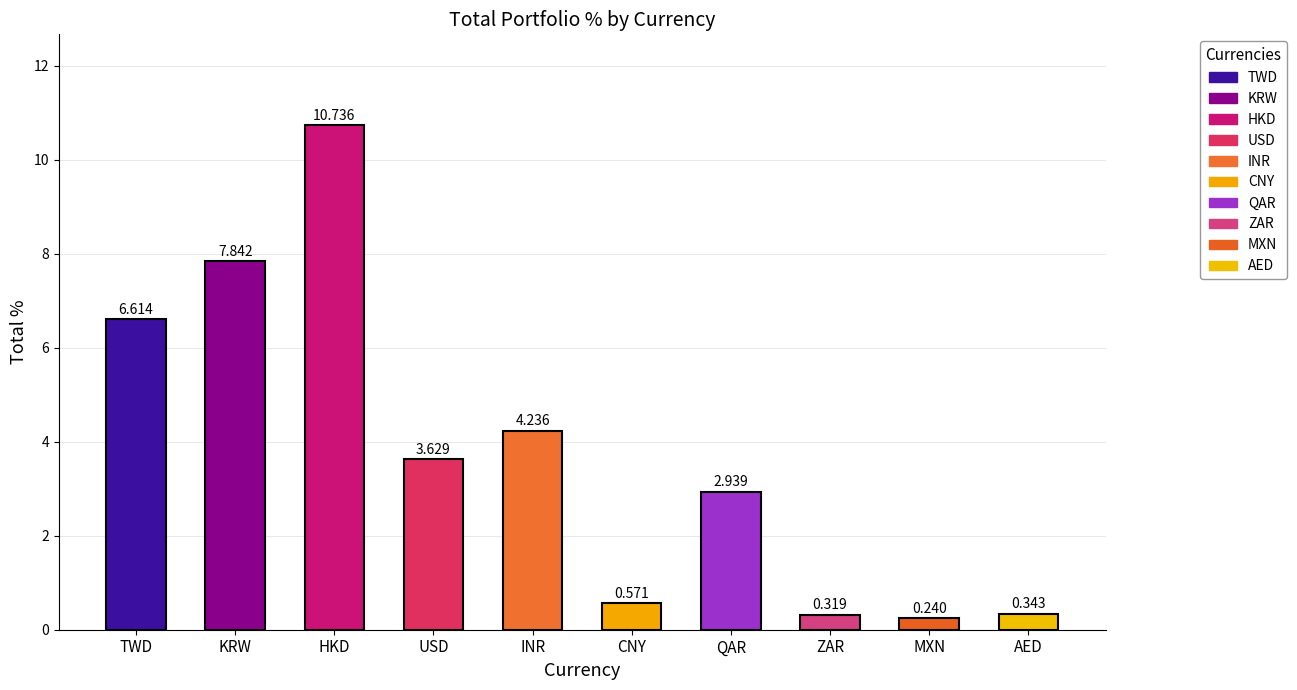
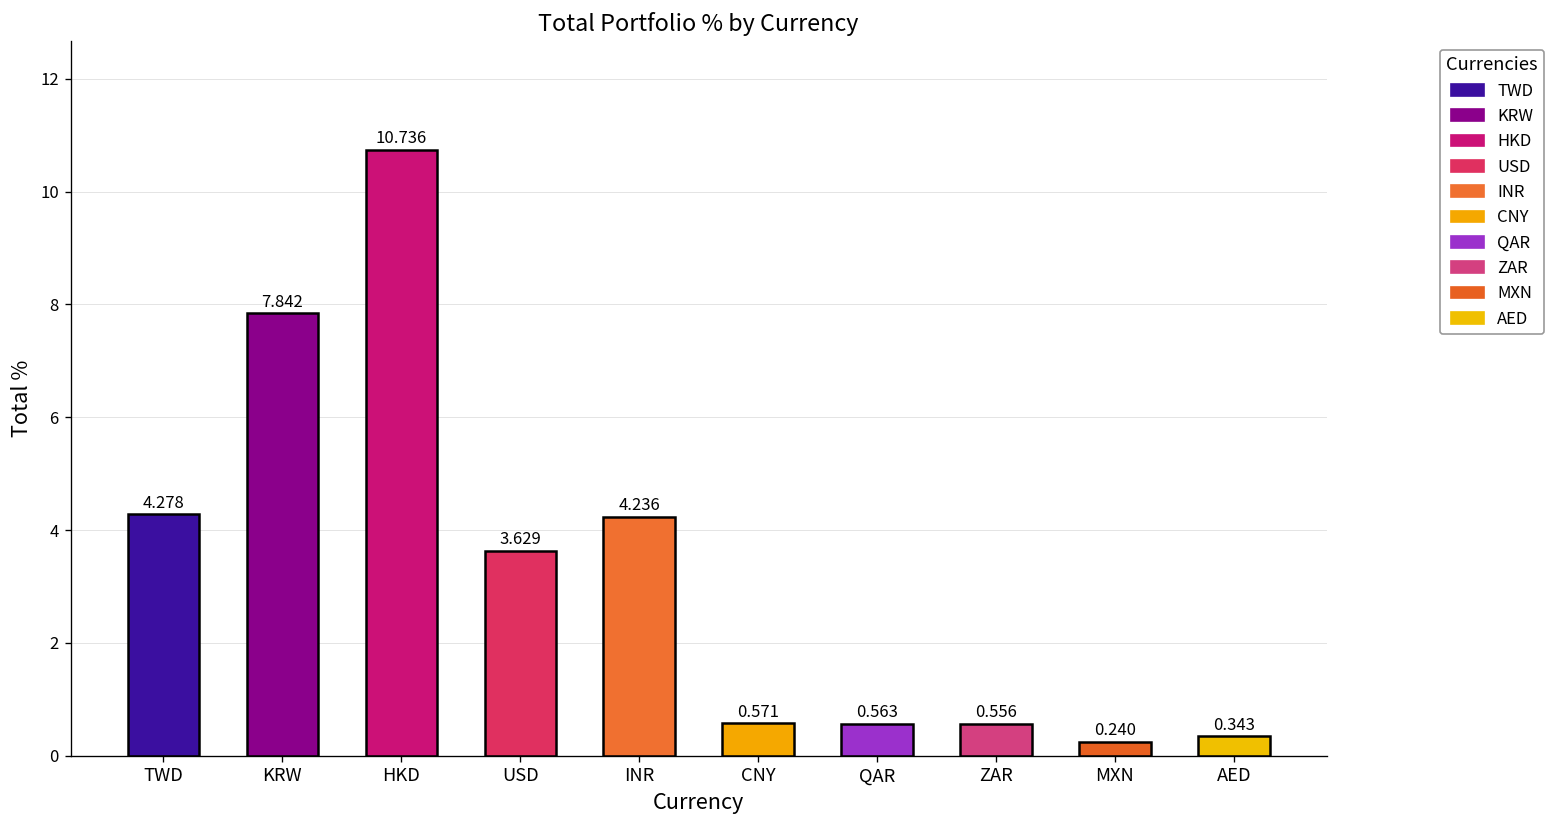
TWD: 6.614 -> 4.278
QAR: 2.939 -> 0.563
ZAR: 0.319 -> 0.556
